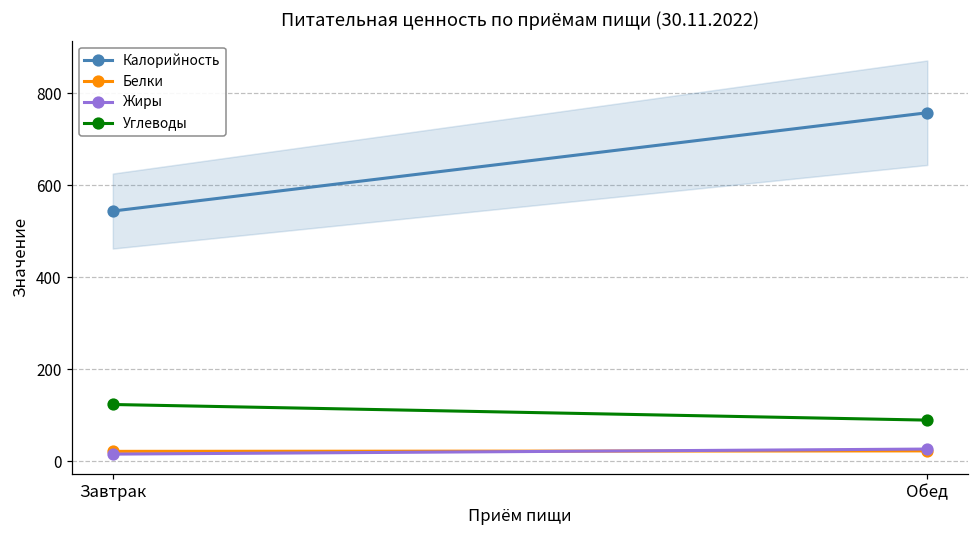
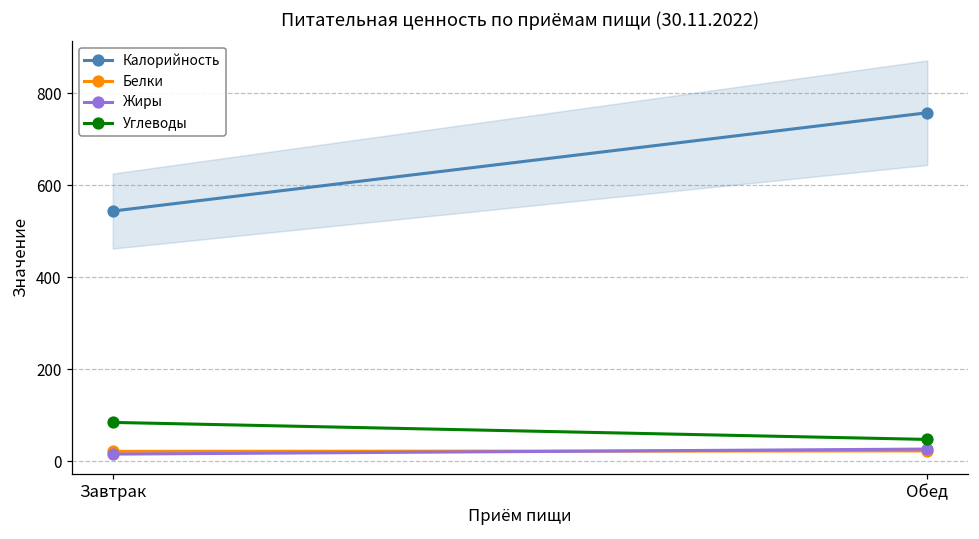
Углеводы, Завтрак: 120 -> 80
Углеводы, Обед: 90 -> 50
